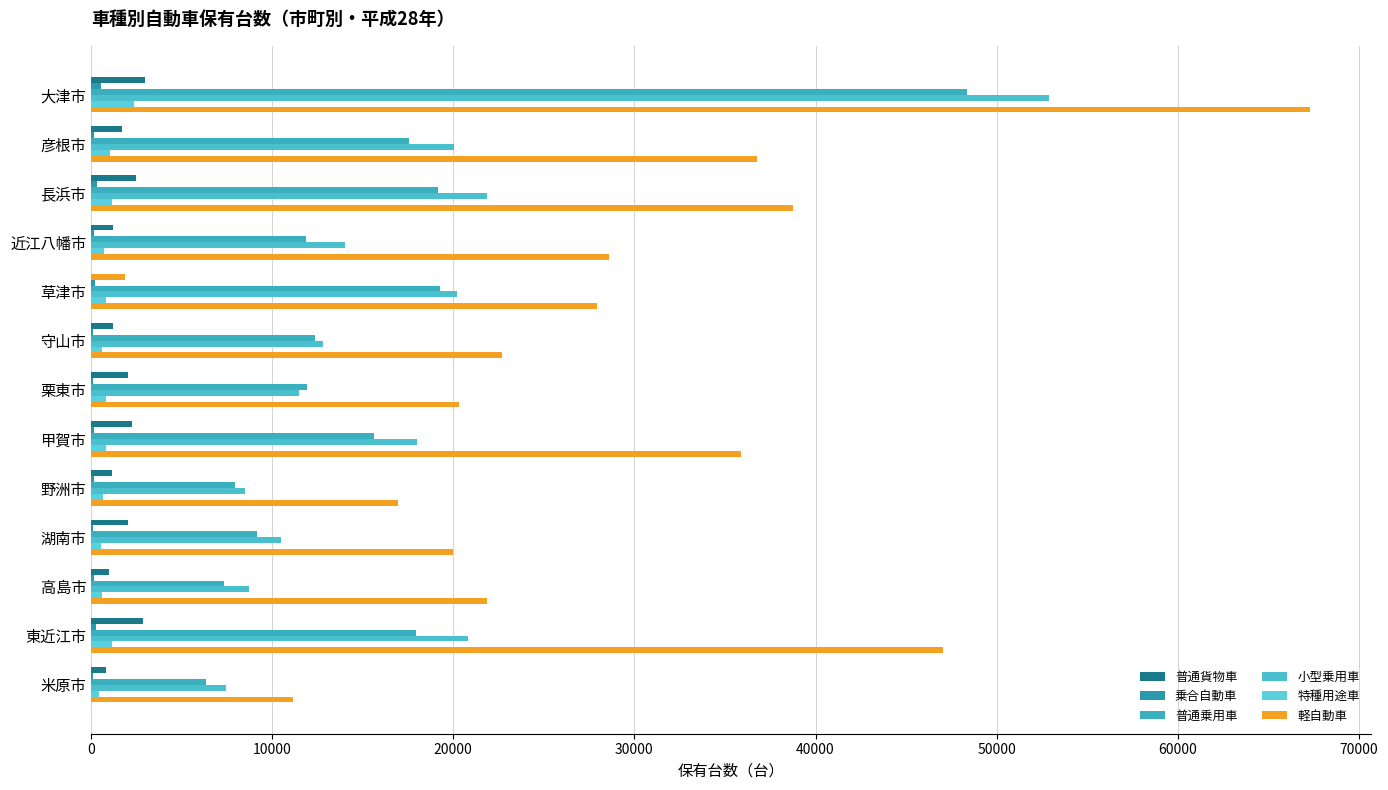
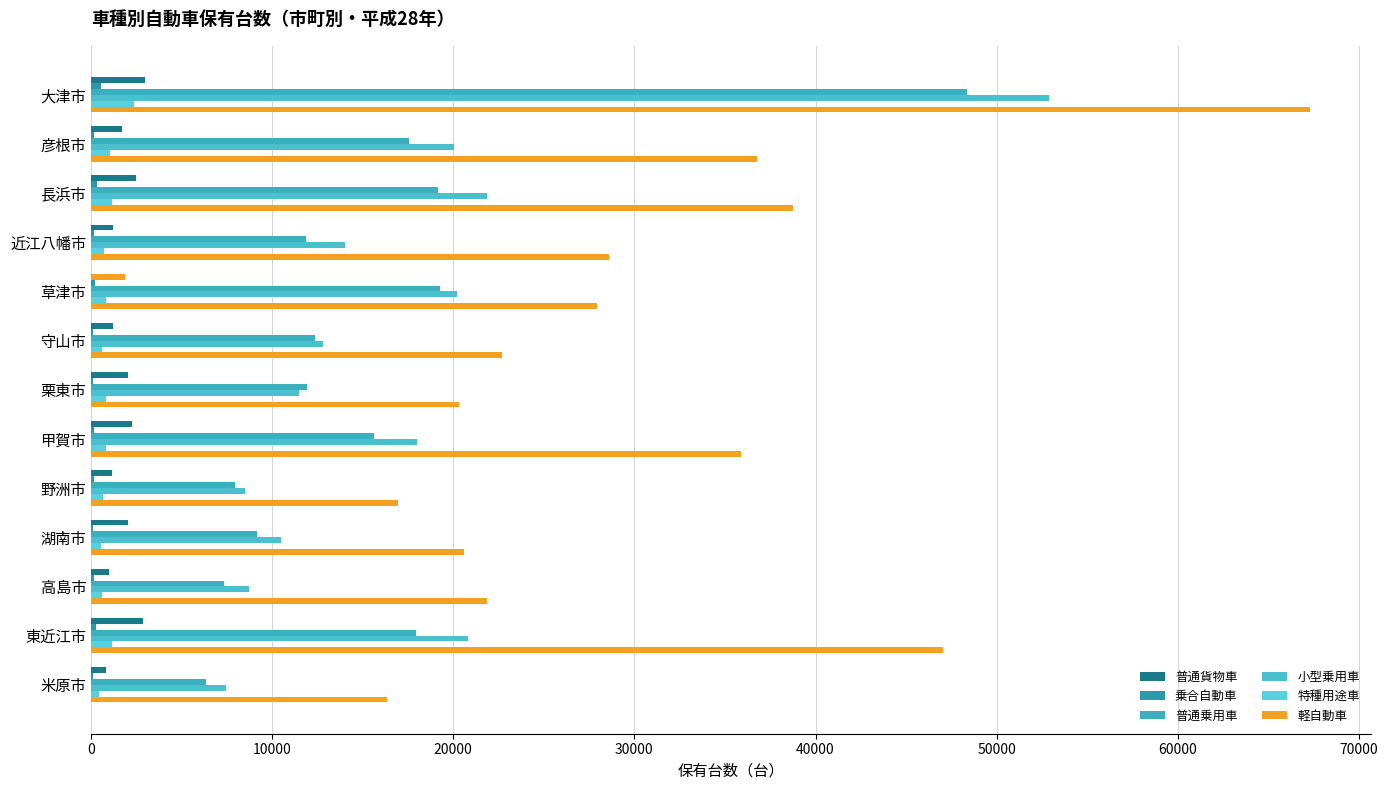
軽自動車, 湖南市: 20000 -> 20600
軽自動車, 米原市: 11200 -> 16400
